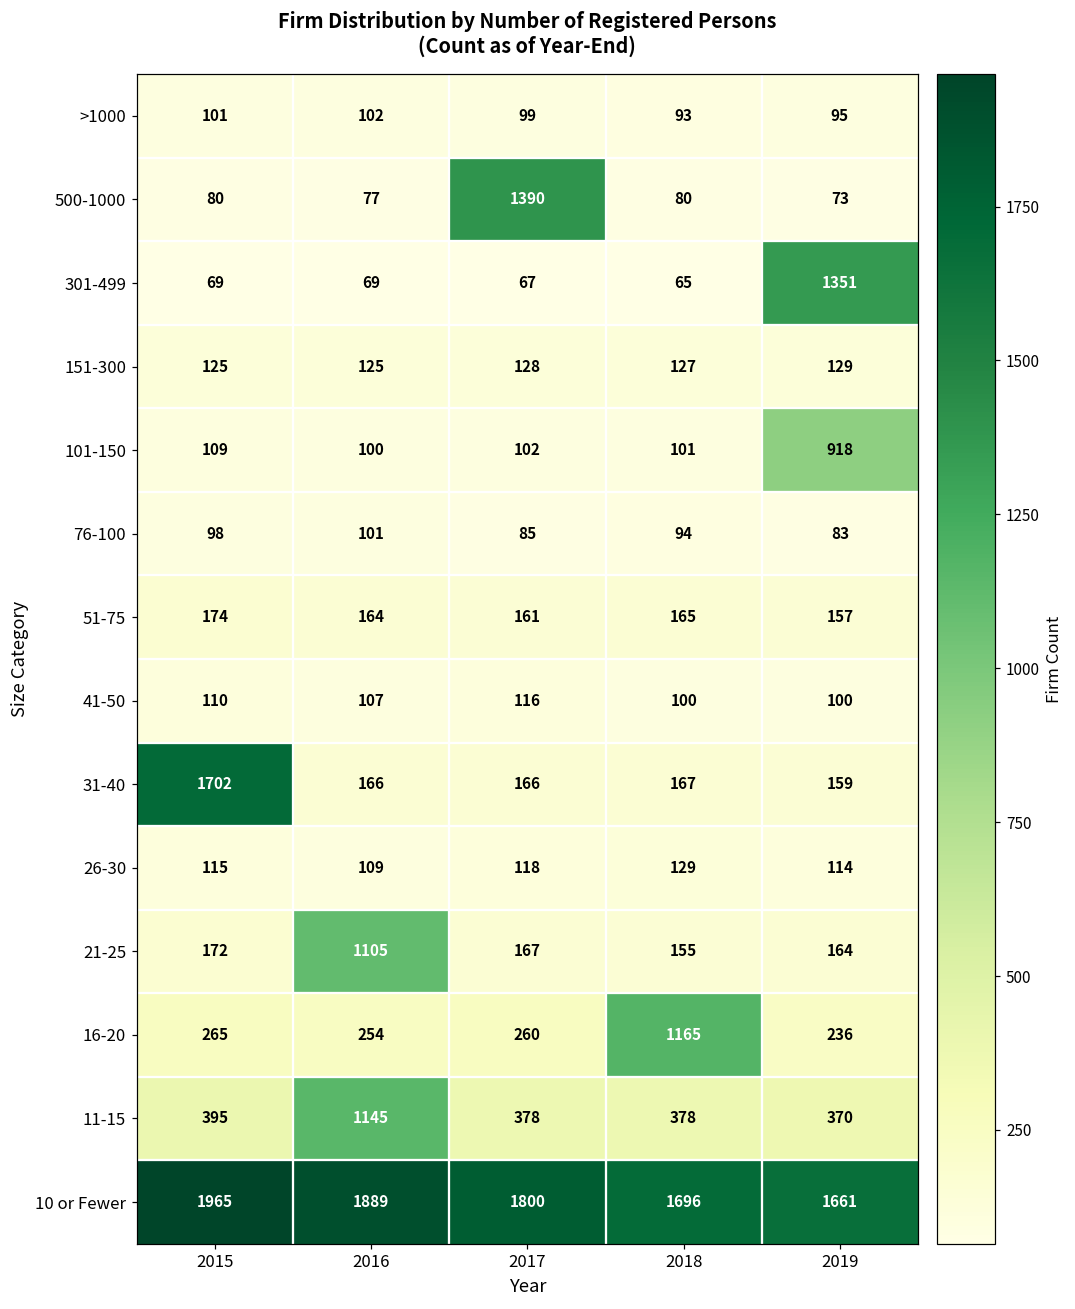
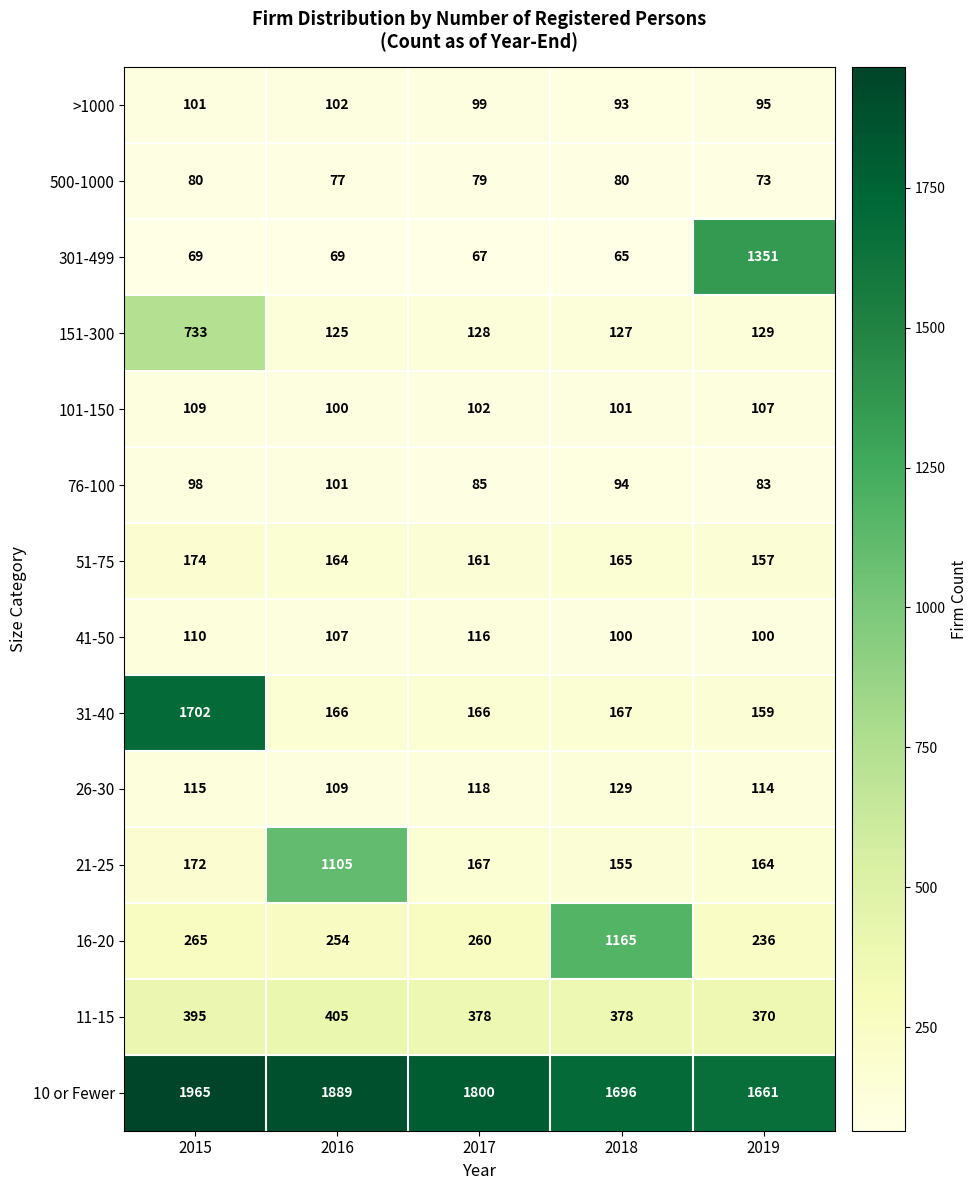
500-1000, 2017: 1390 -> 79
151-300, 2015: 125 -> 733
101-150, 2019: 918 -> 107
11-15, 2016: 1145 -> 405
